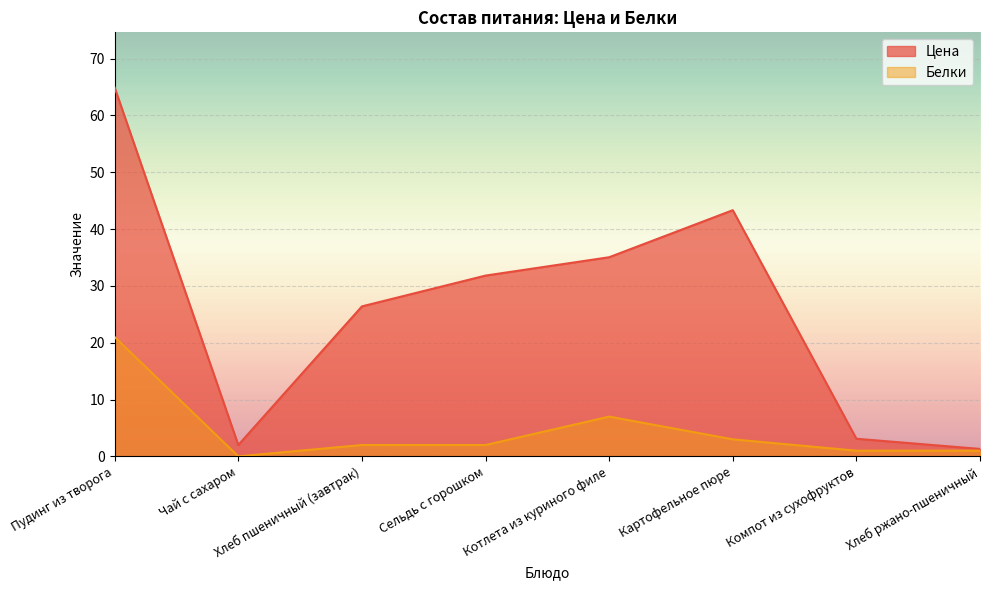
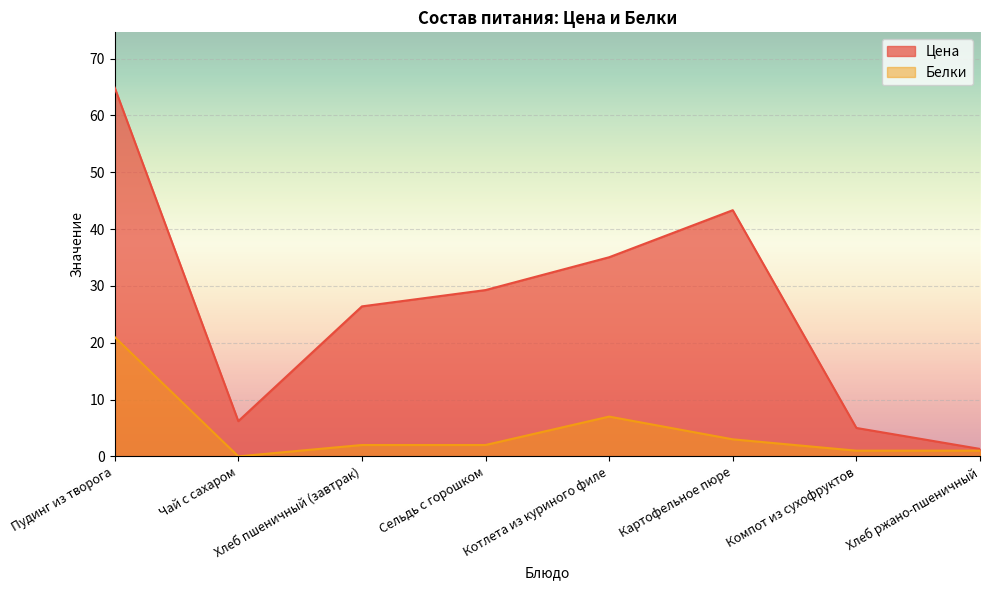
Цена, Чай с сахаром: 2 -> 6
Цена, Сельдь с горошком: 32 -> 29
Цена, Компот из сухофруктов: 3 -> 5
